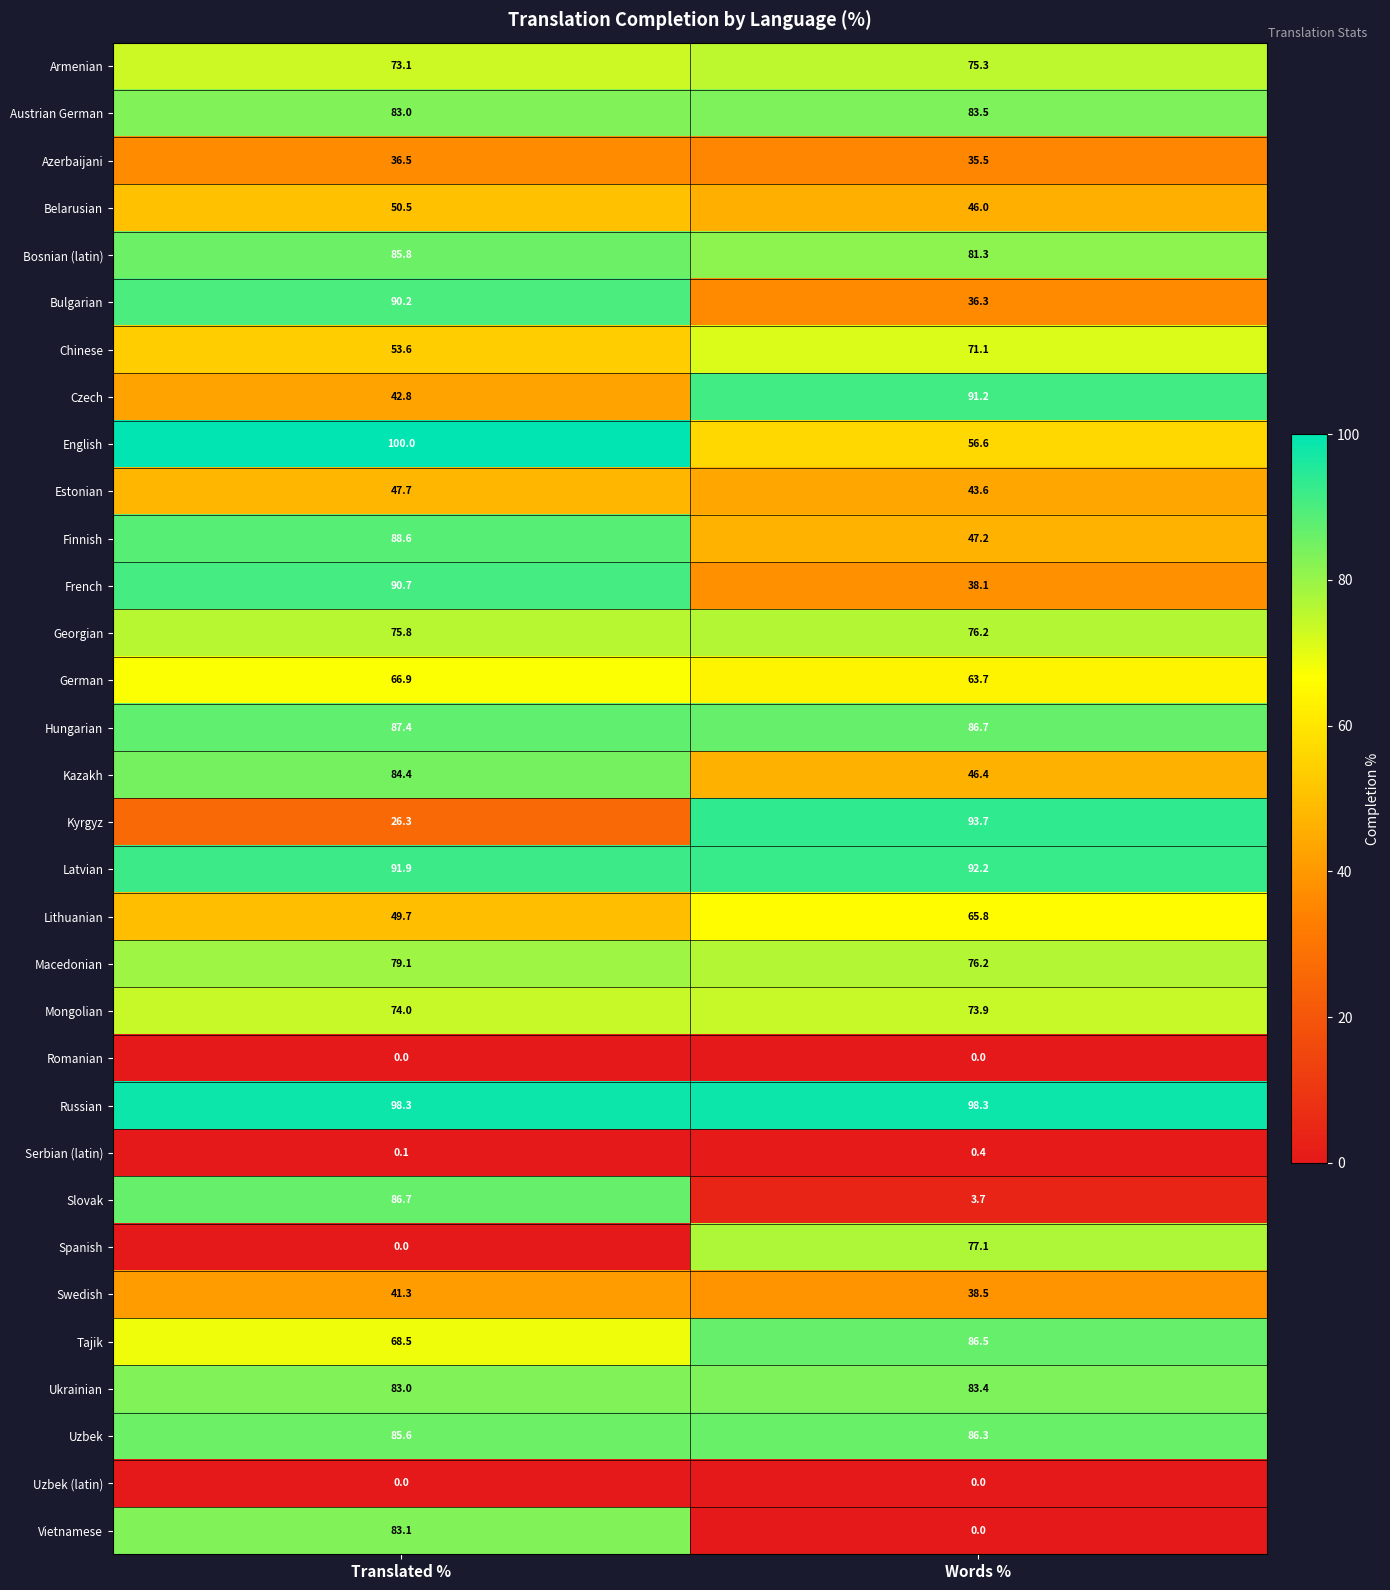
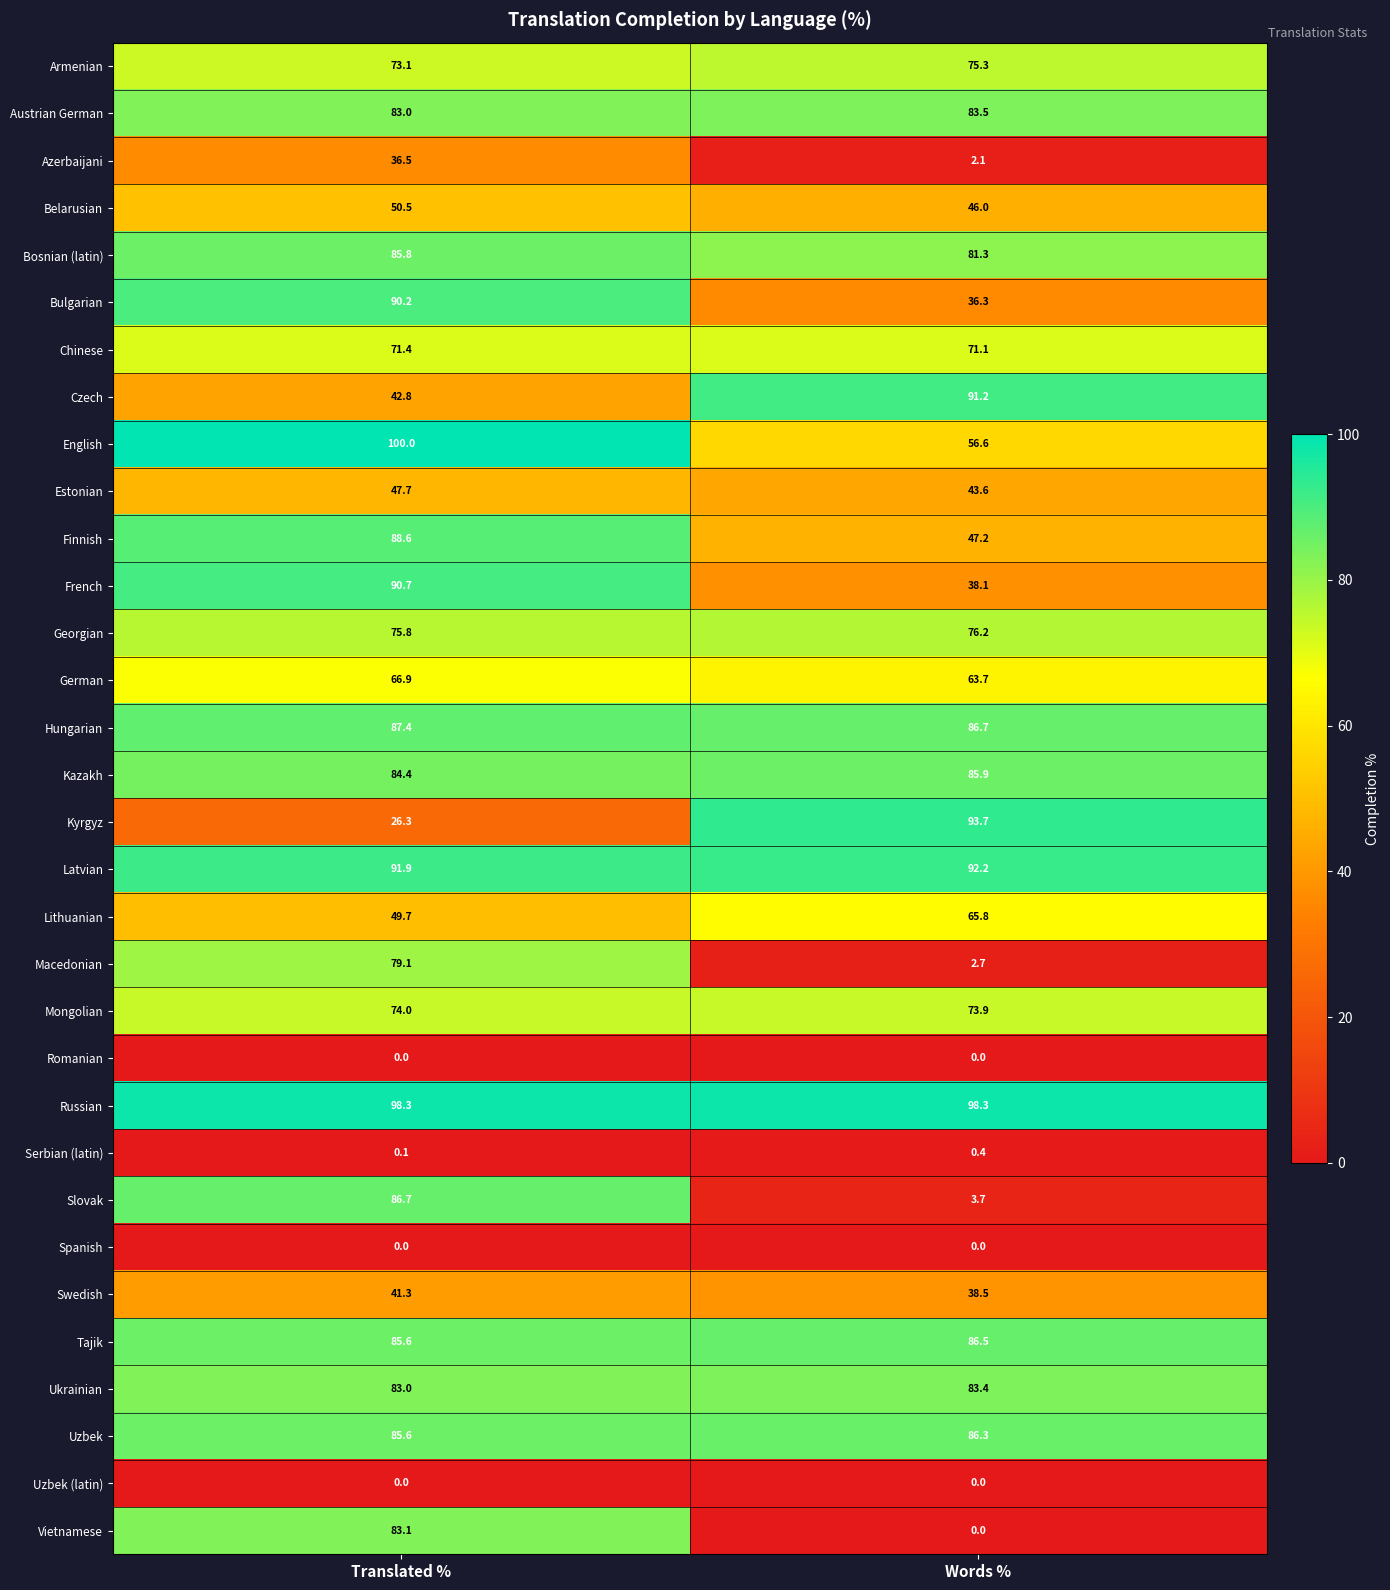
Azerbaijani, Words %: 35.5 -> 2.1
Chinese, Translated %: 53.6 -> 71.4
Kazakh, Words %: 46.4 -> 85.9
Macedonian, Words %: 76.2 -> 2.7
Spanish, Words %: 77.1 -> 0.0
Tajik, Translated %: 68.5 -> 85.6
